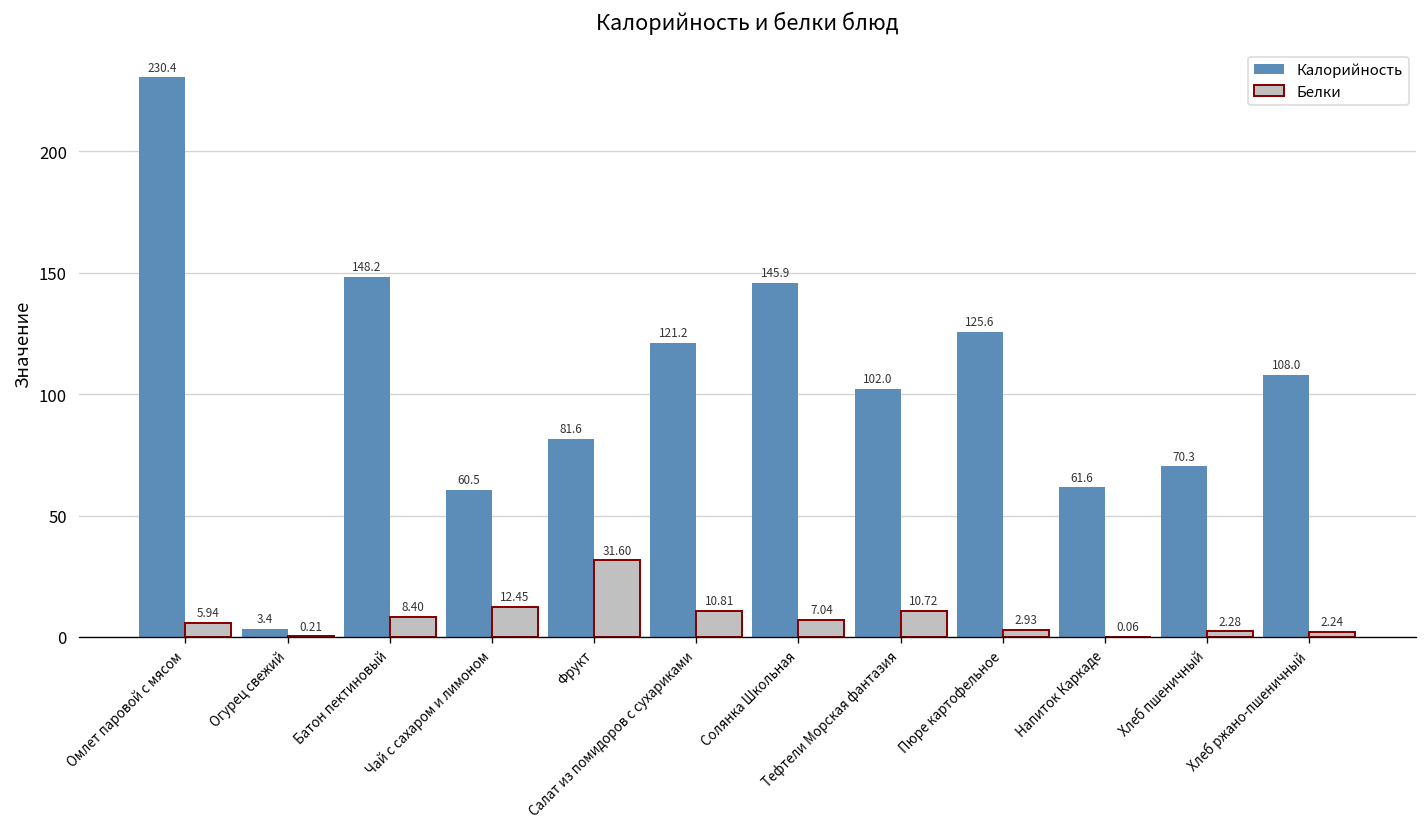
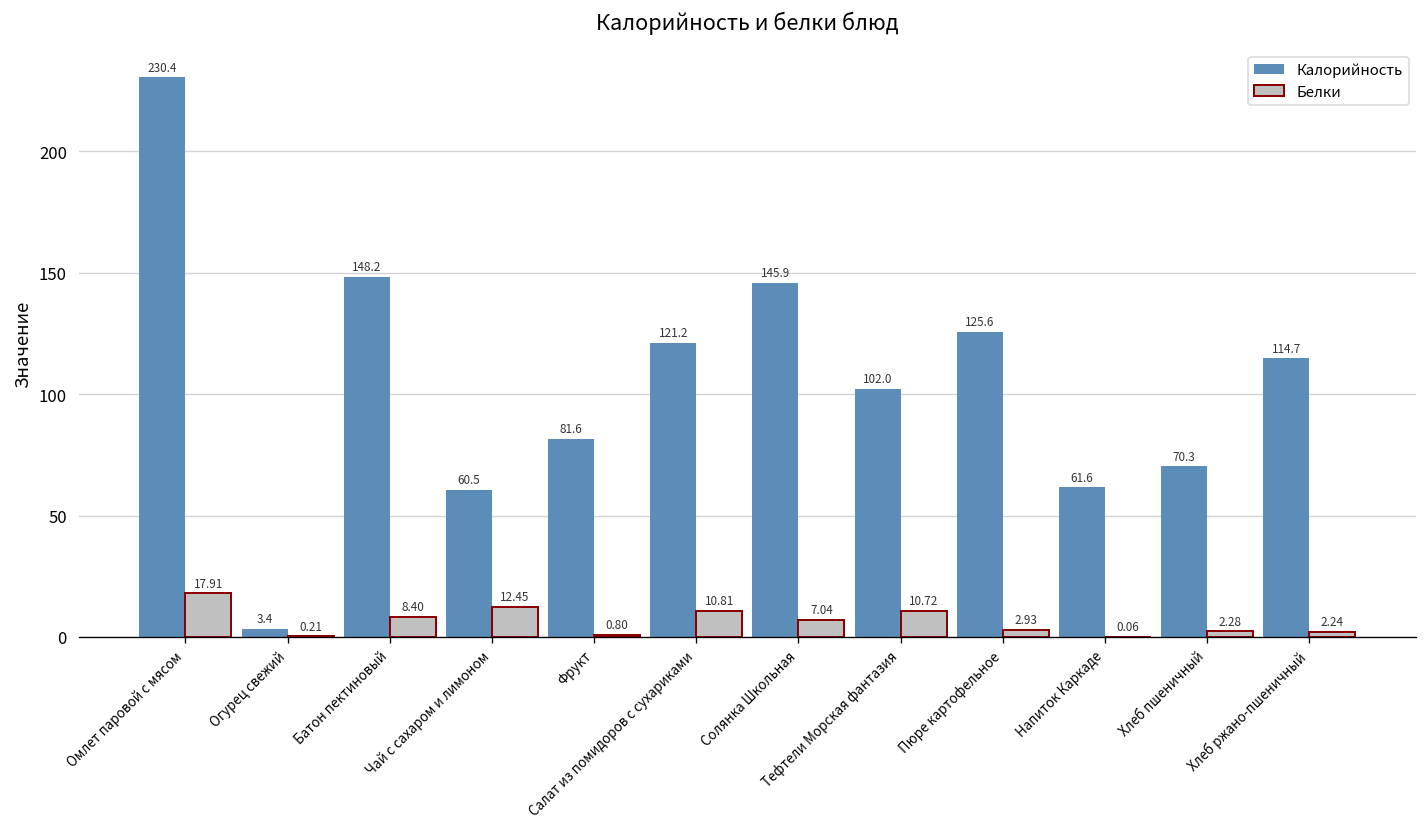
Белки, Омлет паровой с мясом: 5.94 -> 17.91
Белки, Фрукт: 31.60 -> 0.80
Калорийность, Хлеб ржано-пшеничный: 108.0 -> 114.7
